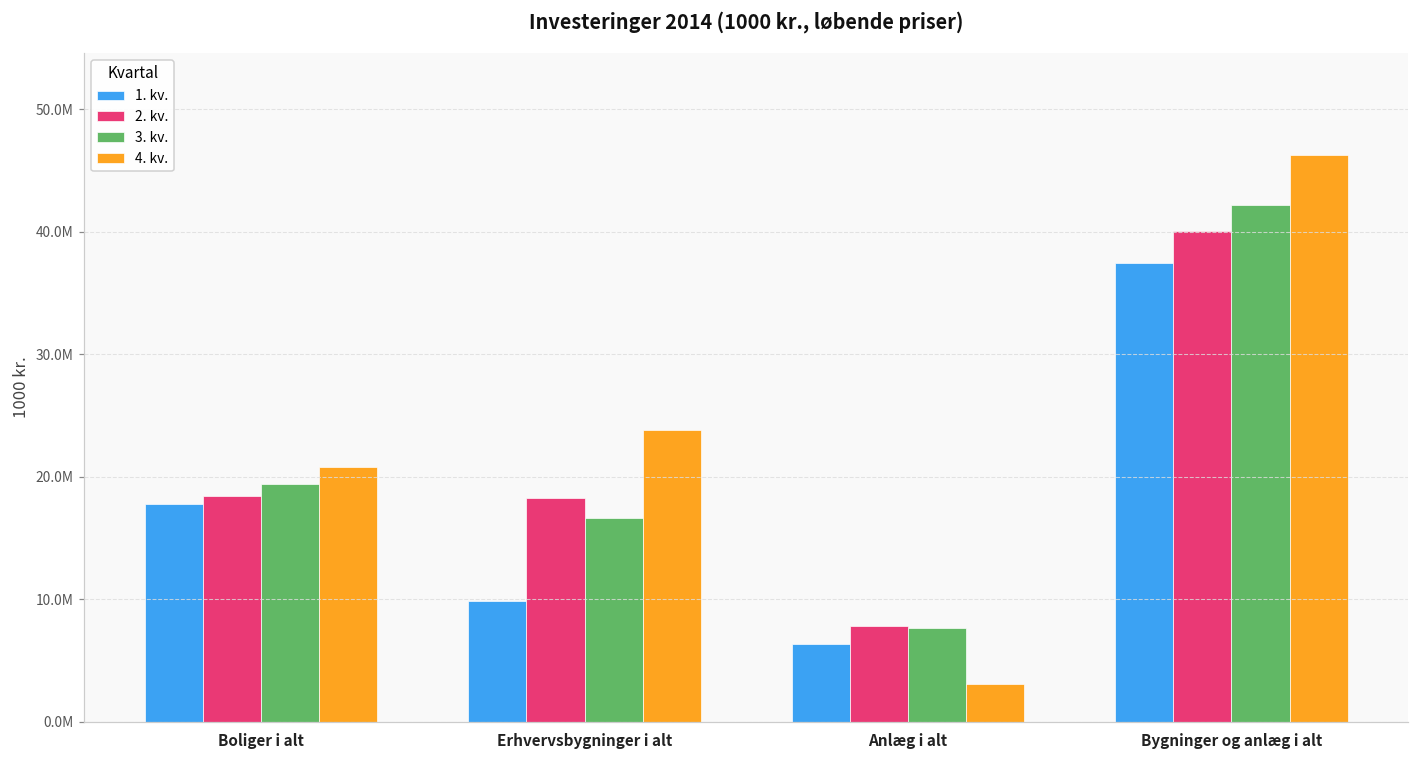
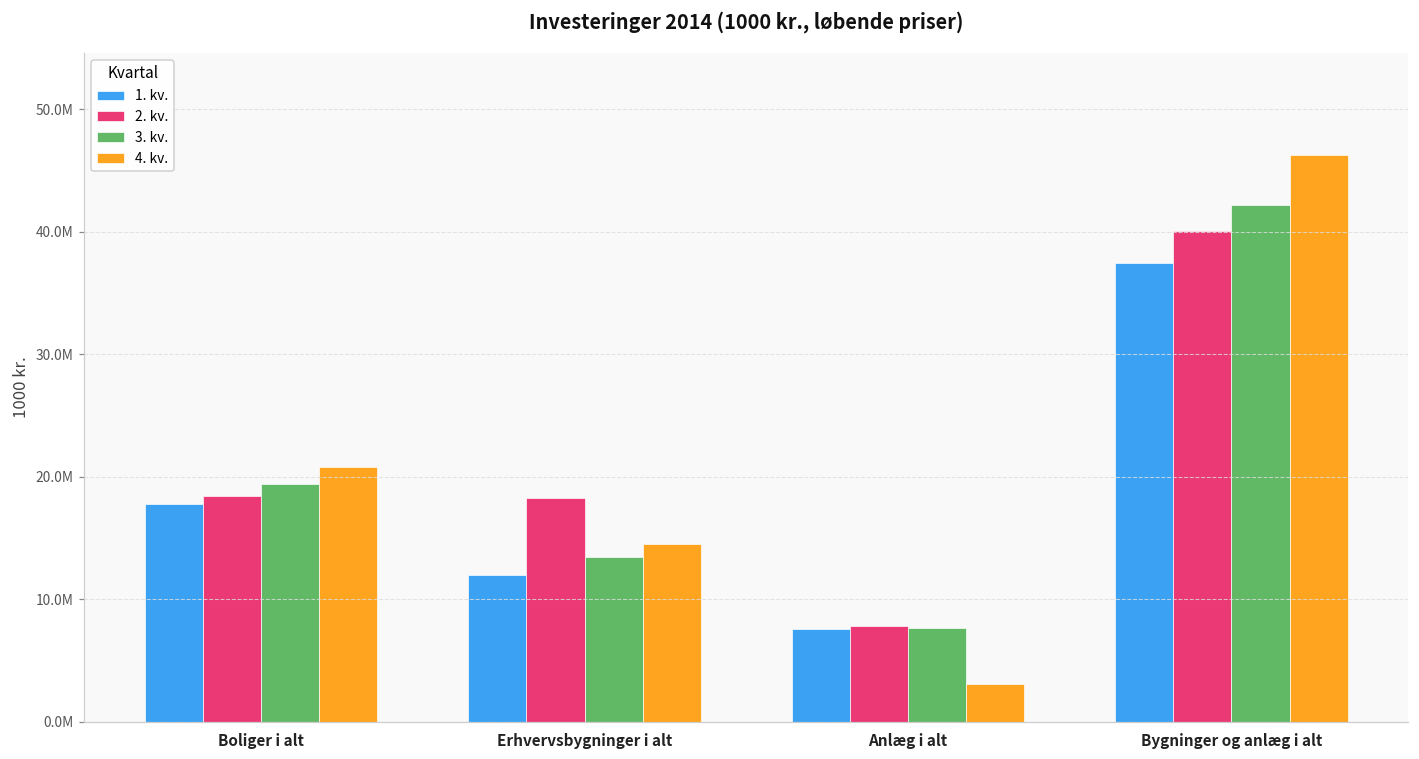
1. kv., Erhvervsbygninger i alt: 9800000 -> 12000000
3. kv., Erhvervsbygninger i alt: 16600000 -> 13500000
4. kv., Erhvervsbygninger i alt: 23800000 -> 14500000
1. kv., Anlæg i alt: 6400000 -> 7600000
